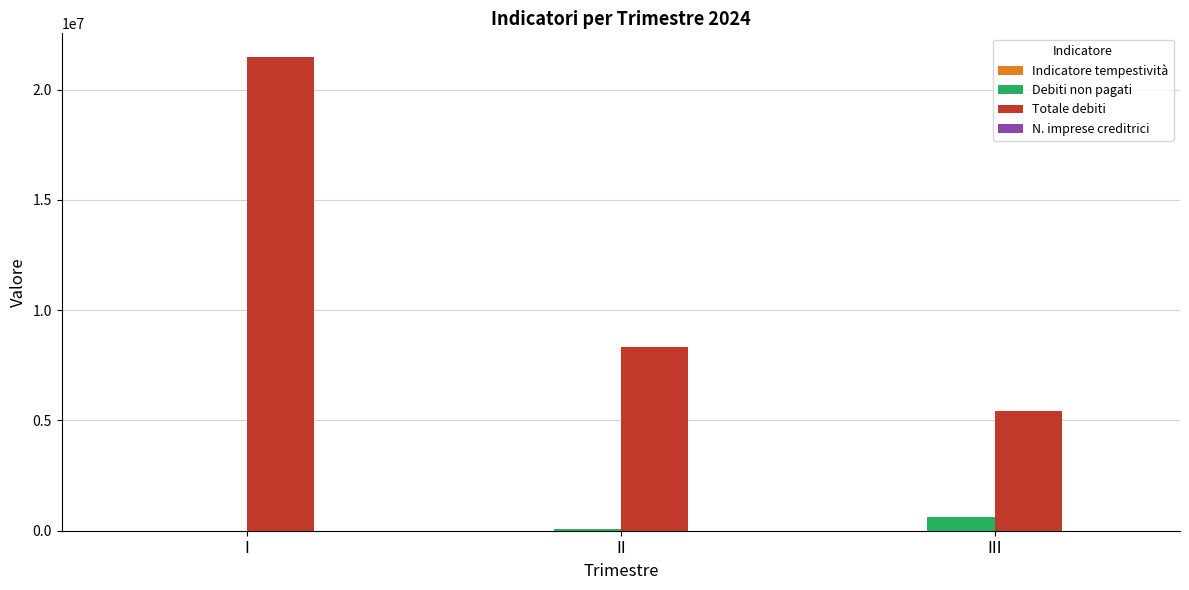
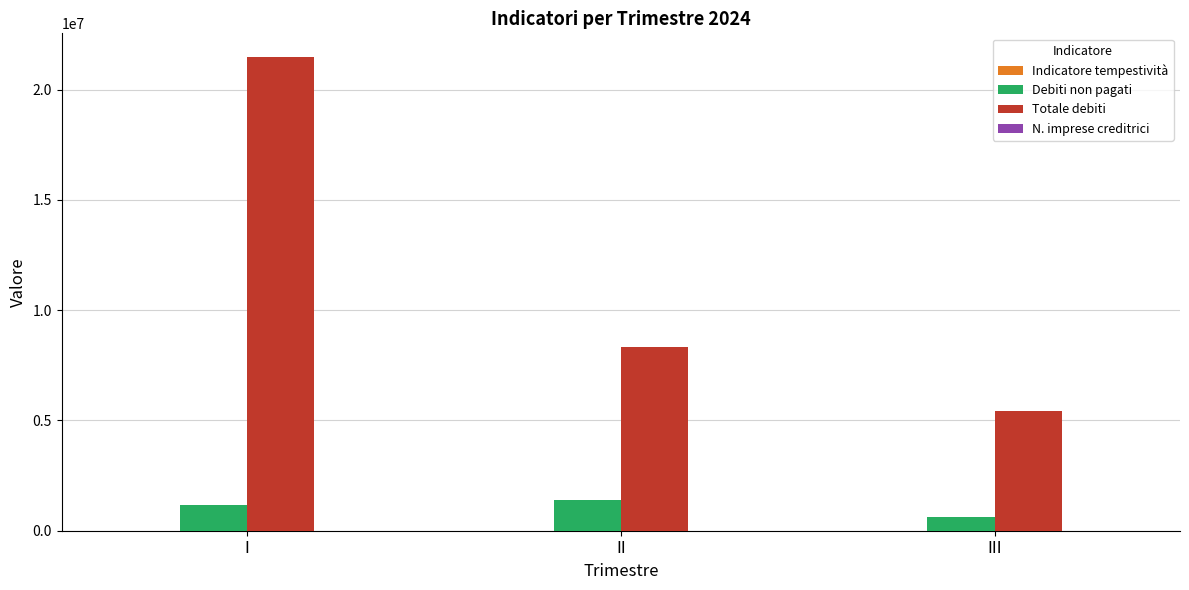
Debiti non pagati, I: 0 -> 1100000
Debiti non pagati, II: 100000 -> 1400000
